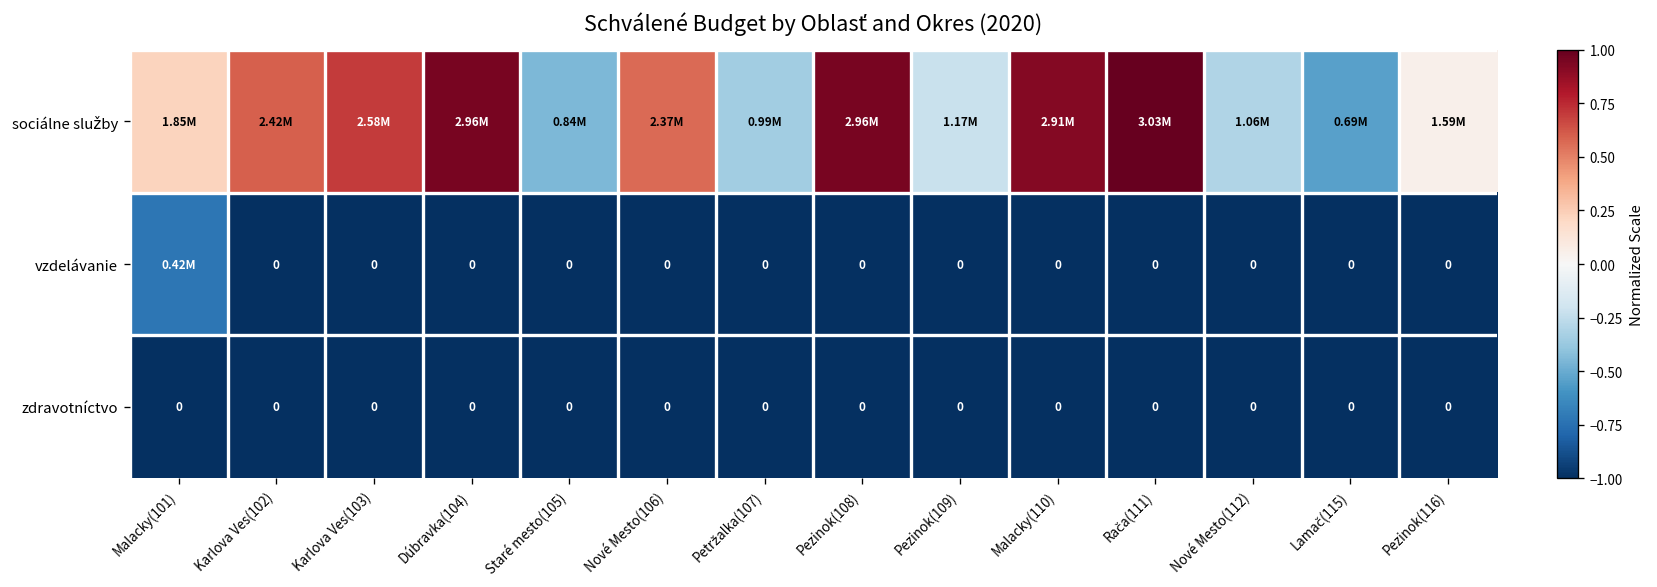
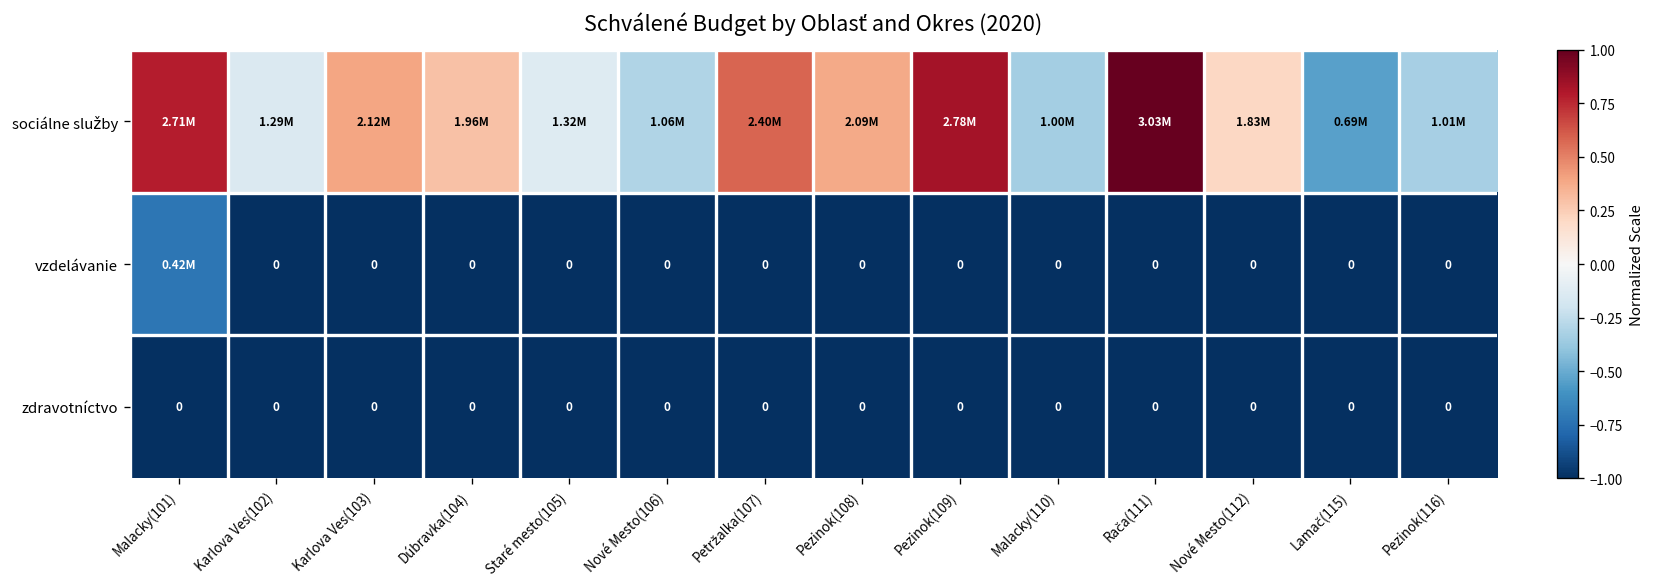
sociálne služby, Malacky(101): 1.85M -> 2.71M
sociálne služby, Karlova Ves(102): 2.42M -> 1.29M
sociálne služby, Karlova Ves(103): 2.58M -> 2.12M
sociálne služby, Dúbravka(104): 2.96M -> 1.96M
sociálne služby, Staré mesto(105): 0.84M -> 1.32M
sociálne služby, Nové Mesto(106): 2.37M -> 1.06M
sociálne služby, Petržalka(107): 0.99M -> 2.40M
sociálne služby, Pezinok(108): 2.96M -> 2.09M
sociálne služby, Pezinok(109): 1.17M -> 2.78M
sociálne služby, Malacky(110): 2.91M -> 1.00M
sociálne služby, Nové Mesto(112): 1.06M -> 1.83M
sociálne služby, Pezinok(116): 1.59M -> 1.01M
